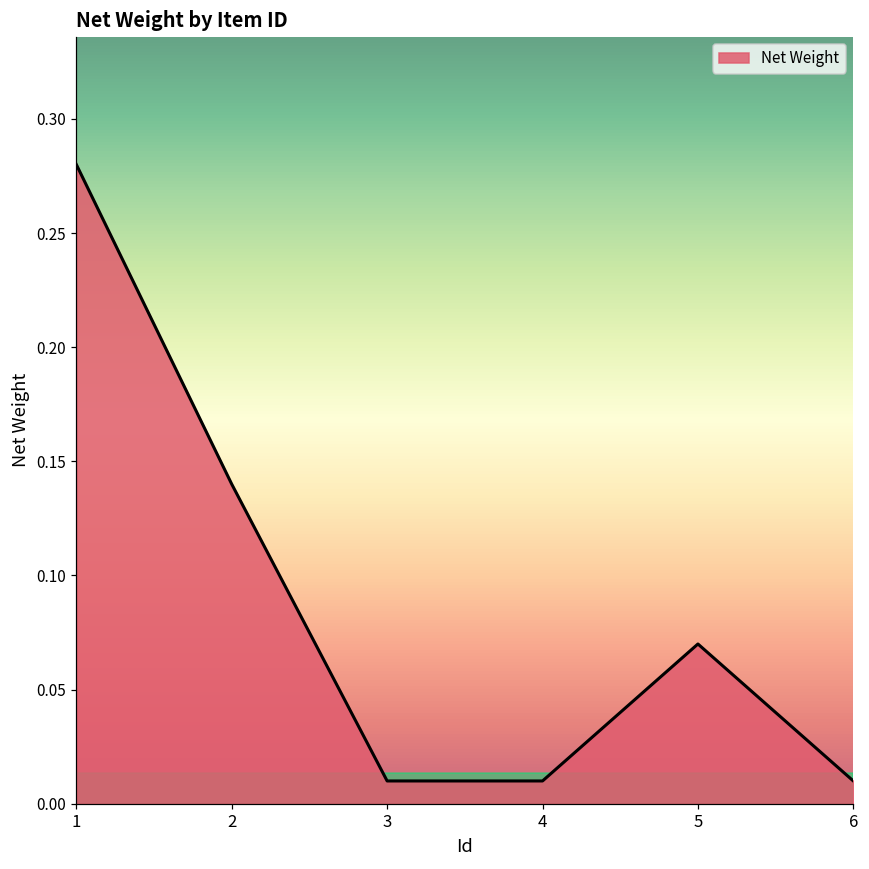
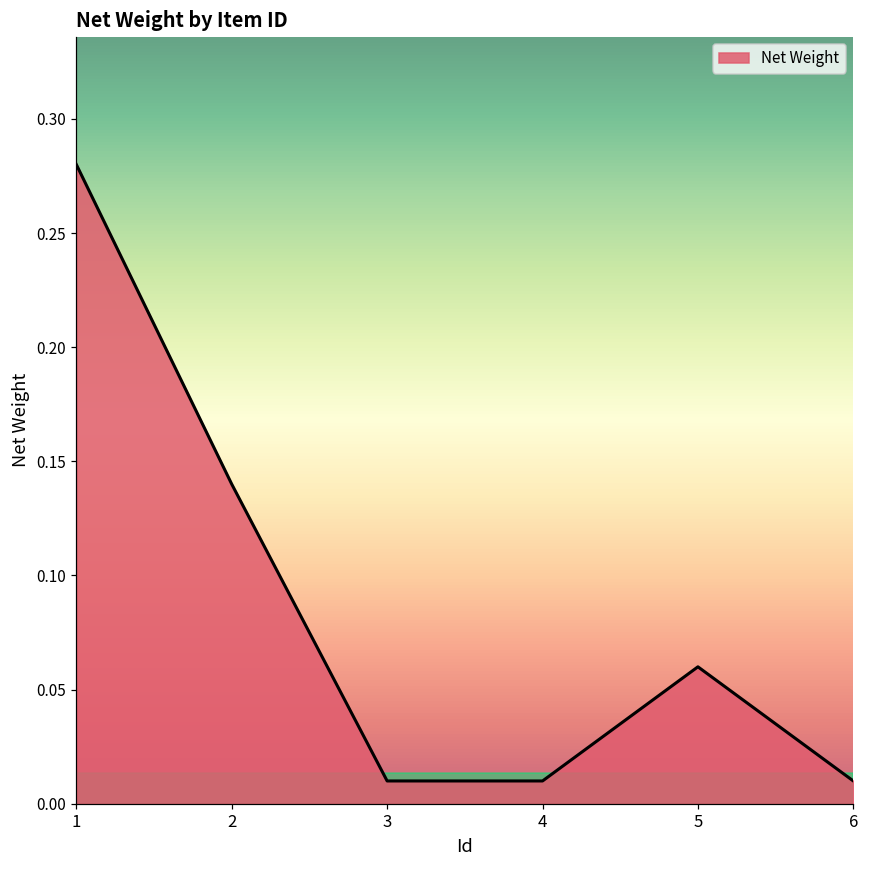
5: 0.07 -> 0.06
